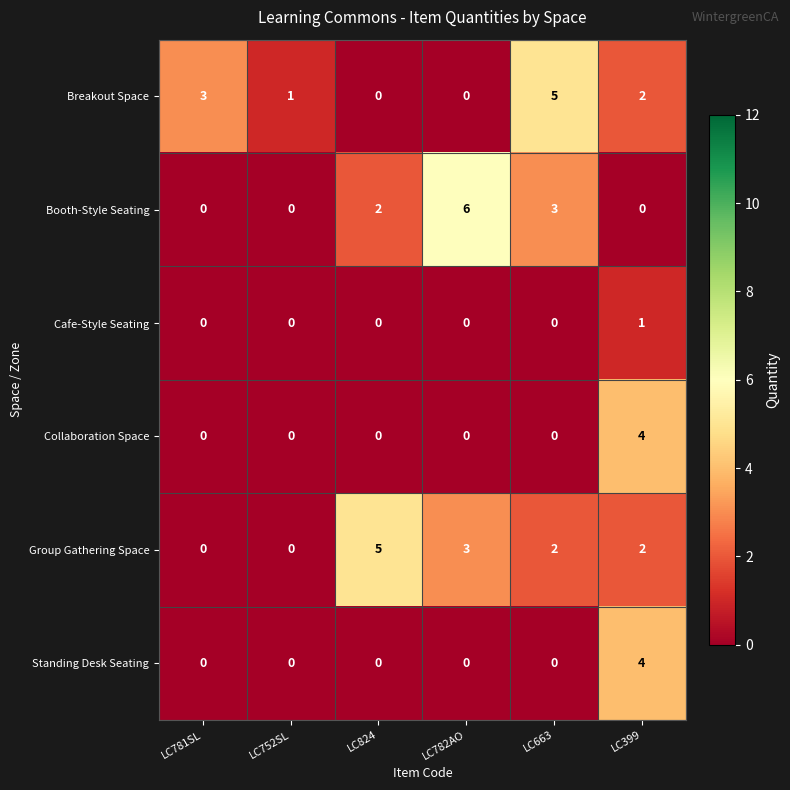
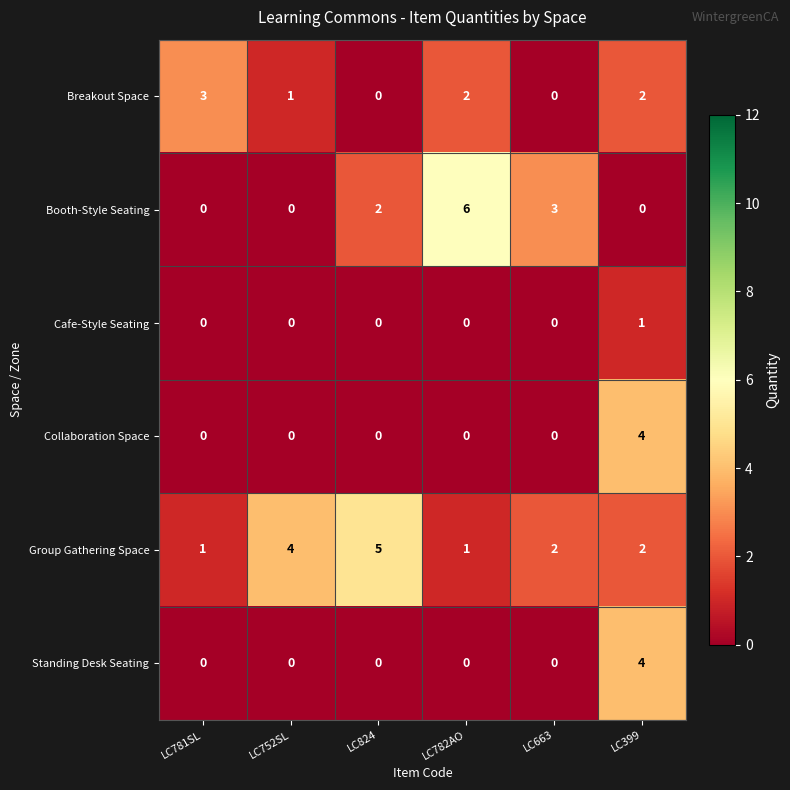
Breakout Space, LC782AO: 0 -> 2
Breakout Space, LC663: 5 -> 0
Group Gathering Space, LC781SL: 0 -> 1
Group Gathering Space, LC752SL: 0 -> 4
Group Gathering Space, LC782AO: 3 -> 1
